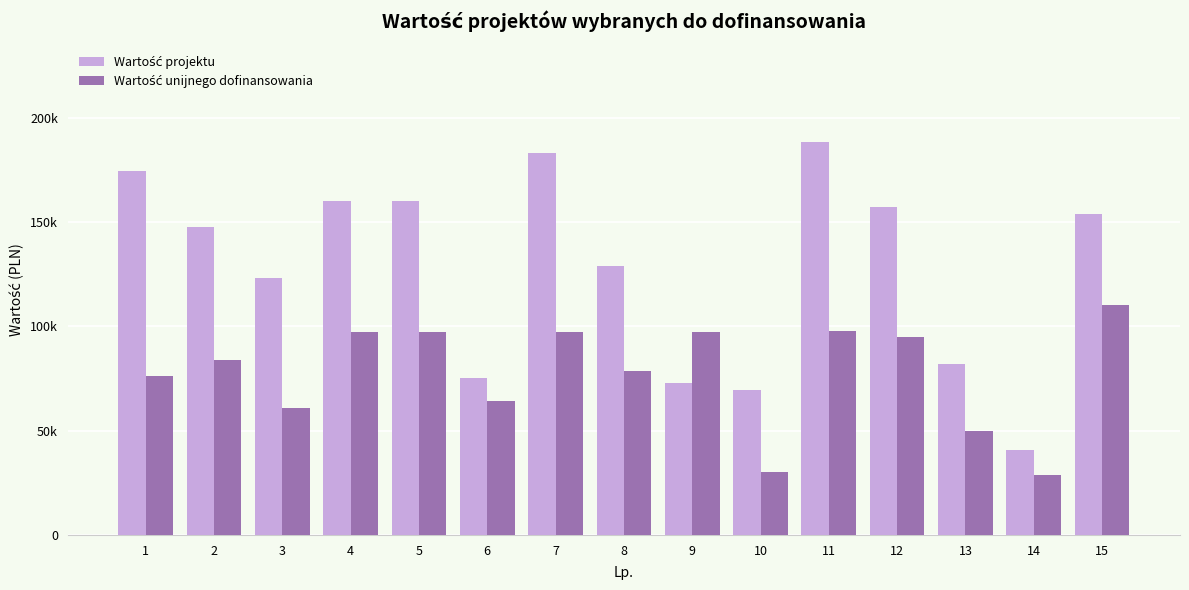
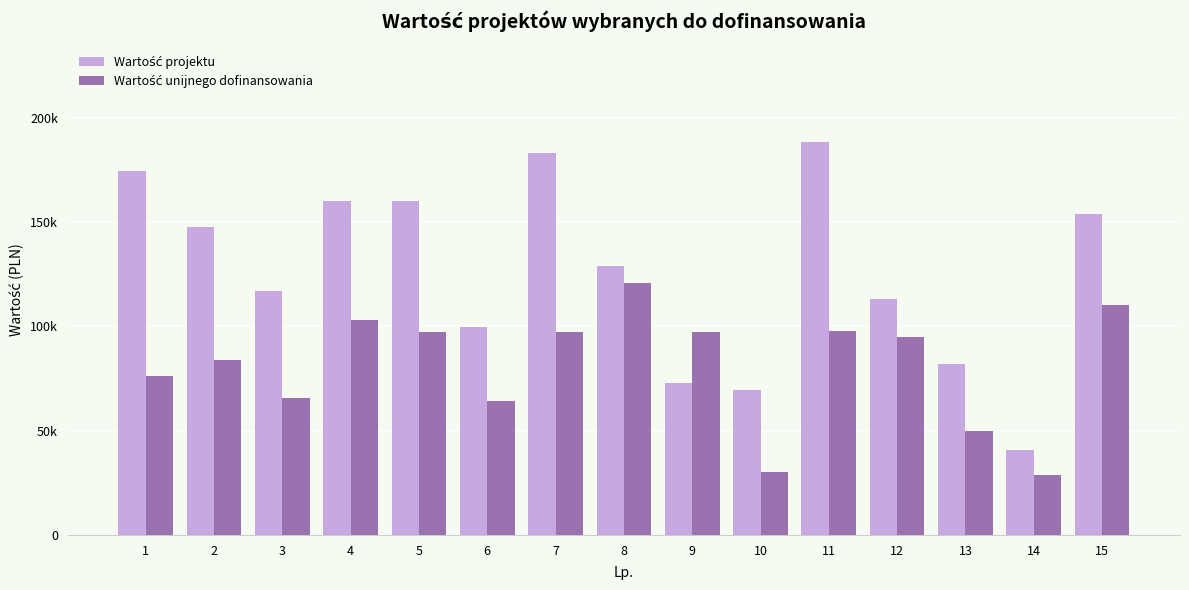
Wartość projektu, 3: 123000 -> 117000
Wartość unijnego dofinansowania, 3: 61000 -> 66000
Wartość unijnego dofinansowania, 4: 98000 -> 103000
Wartość projektu, 6: 75000 -> 100000
Wartość unijnego dofinansowania, 8: 79000 -> 121000
Wartość projektu, 12: 157000 -> 113000
